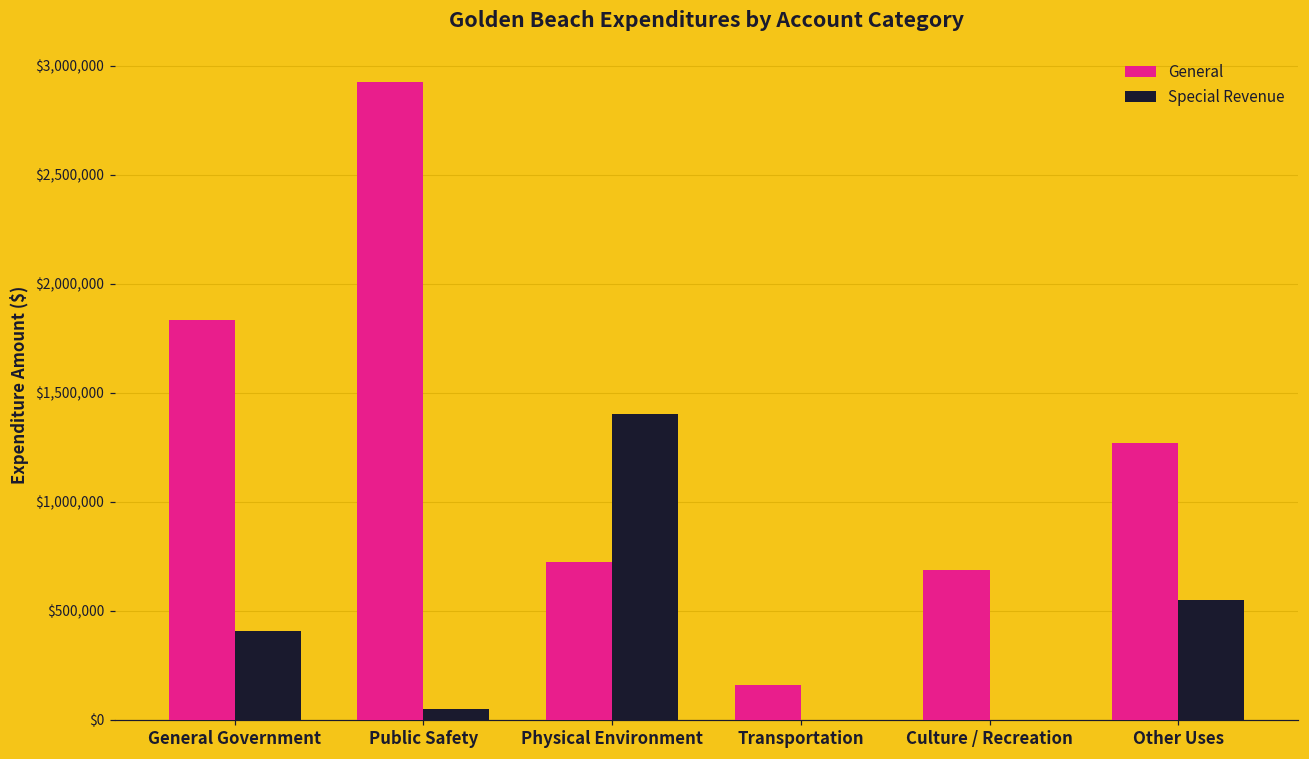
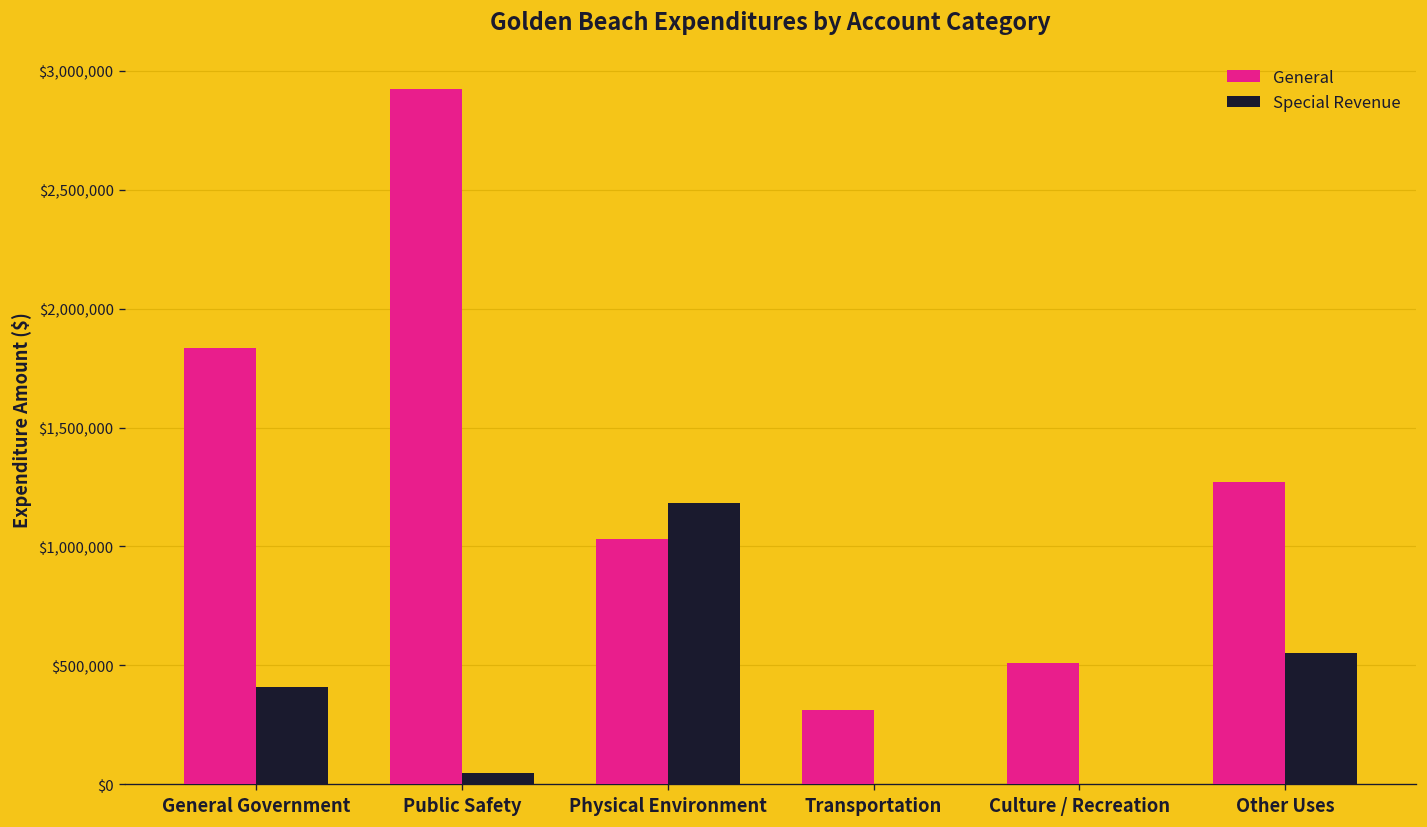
General, Physical Environment: $720,000 -> $1,030,000
Special Revenue, Physical Environment: $1,400,000 -> $1,180,000
General, Transportation: $160,000 -> $310,000
General, Culture / Recreation: $690,000 -> $510,000
